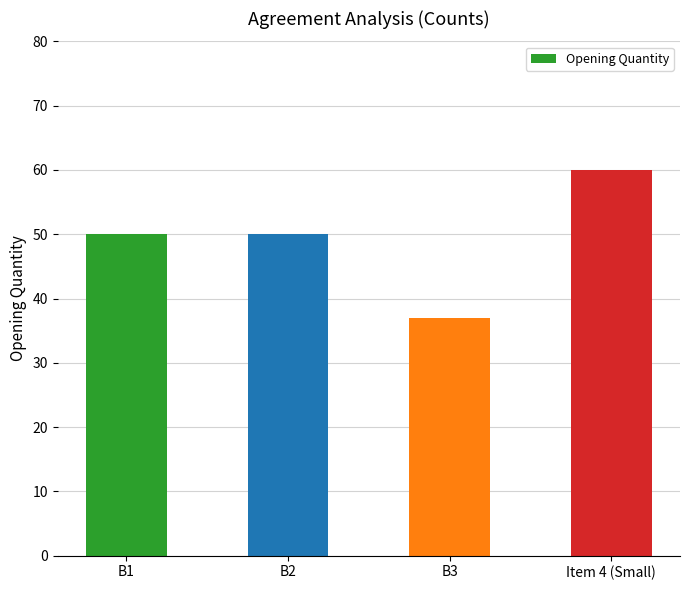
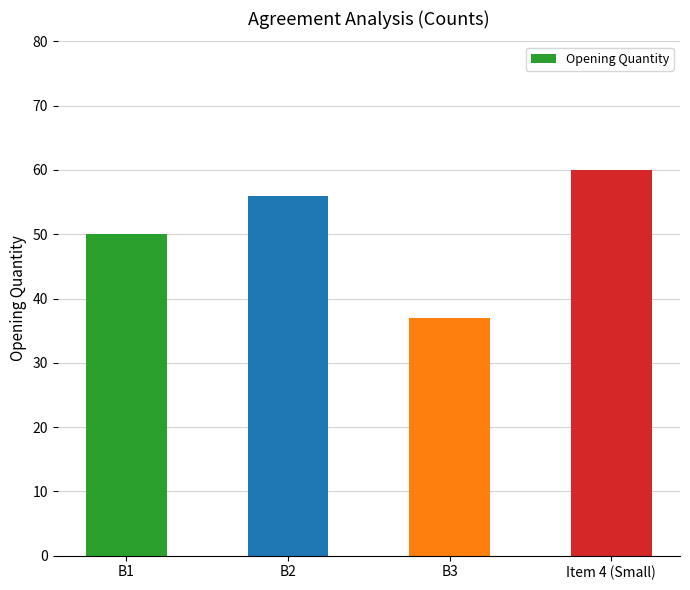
B2: 50 -> 56
